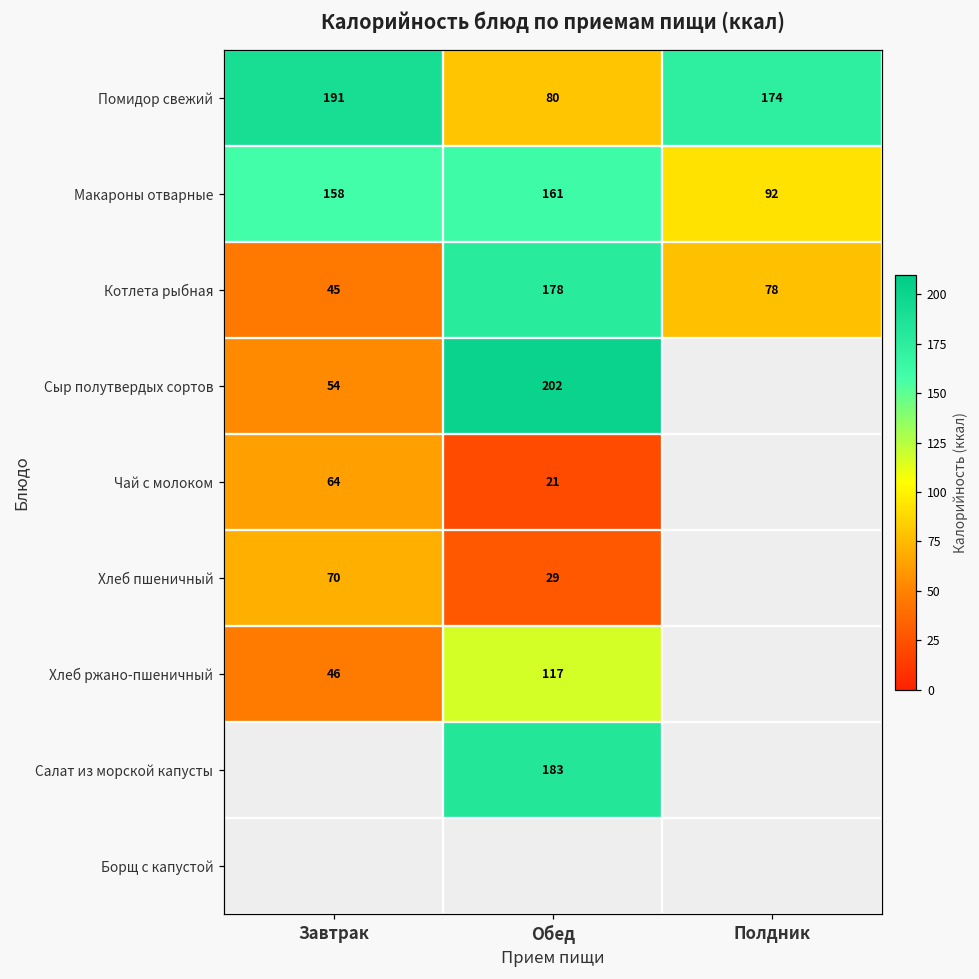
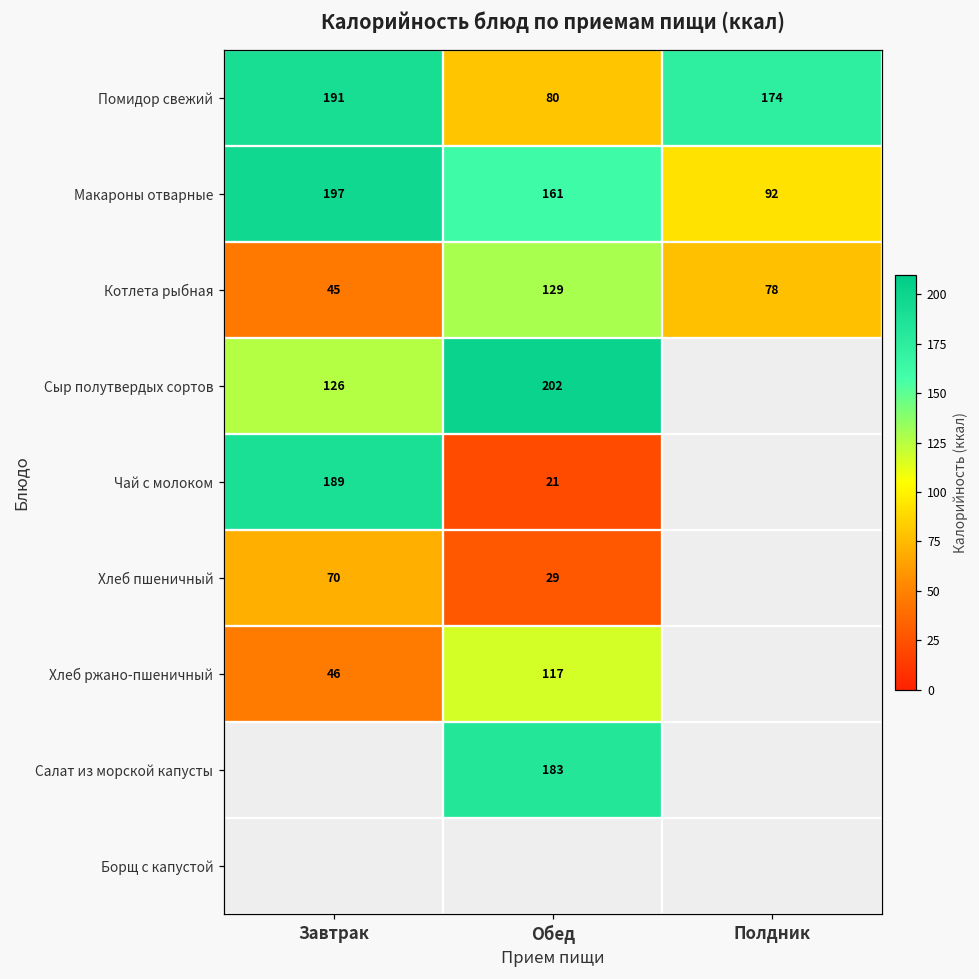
Макароны отварные, Завтрак: 158 -> 197
Котлета рыбная, Обед: 178 -> 129
Сыр полутвердых сортов, Завтрак: 54 -> 126
Чай с молоком, Завтрак: 64 -> 189
